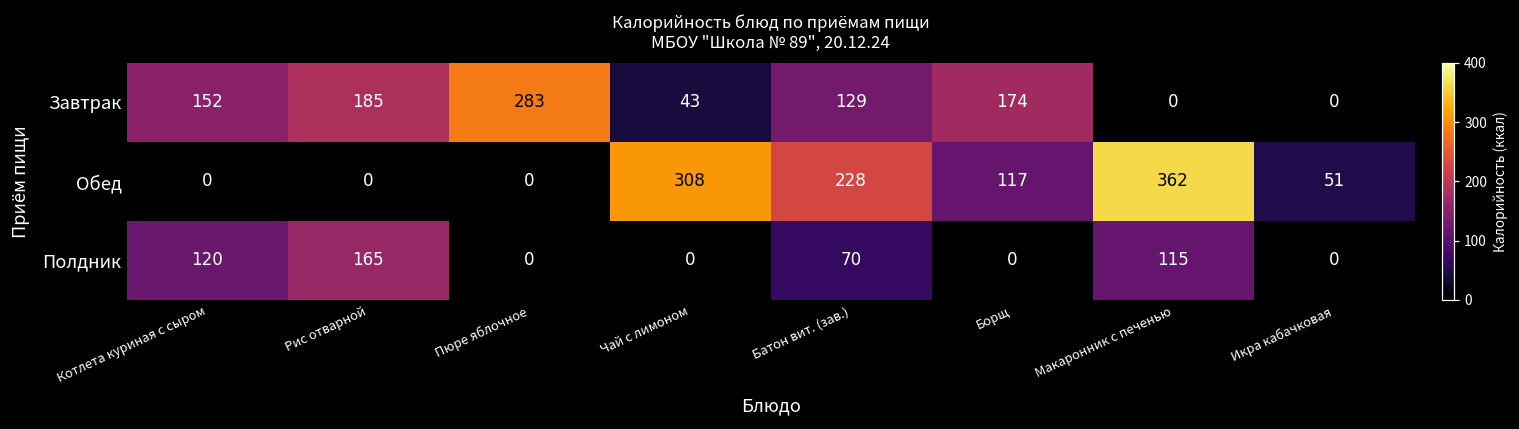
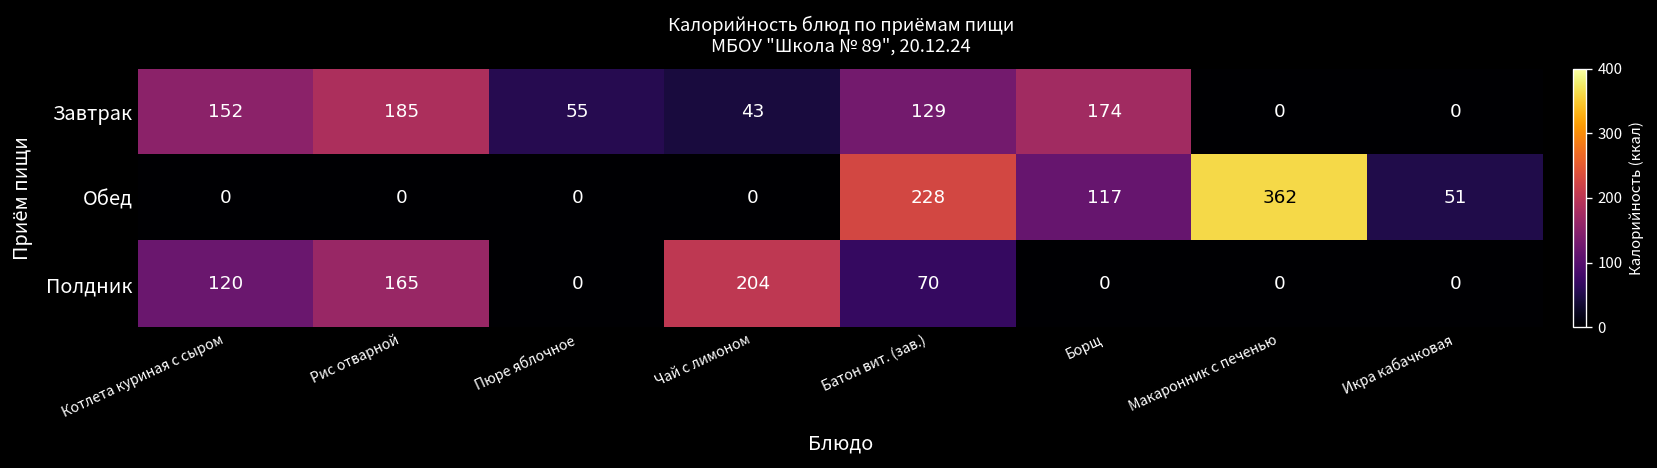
Завтрак, Пюре яблочное: 283 -> 55
Обед, Чай с лимоном: 308 -> 0
Полдник, Чай с лимоном: 0 -> 204
Полдник, Макаронник с печенью: 115 -> 0
